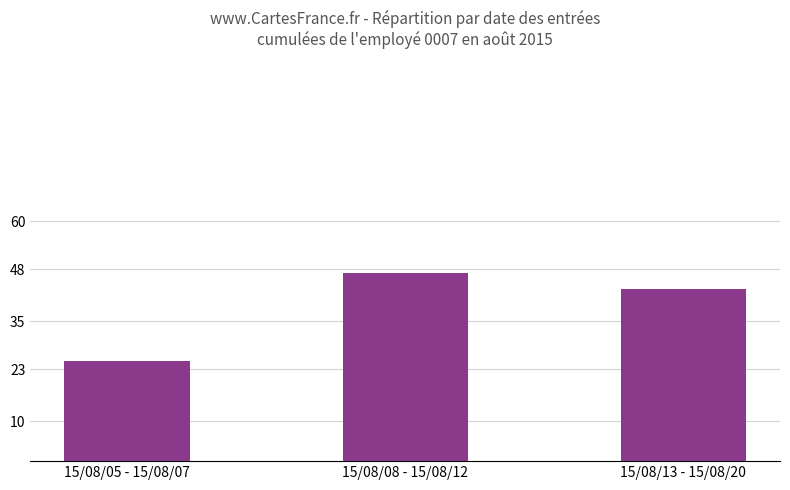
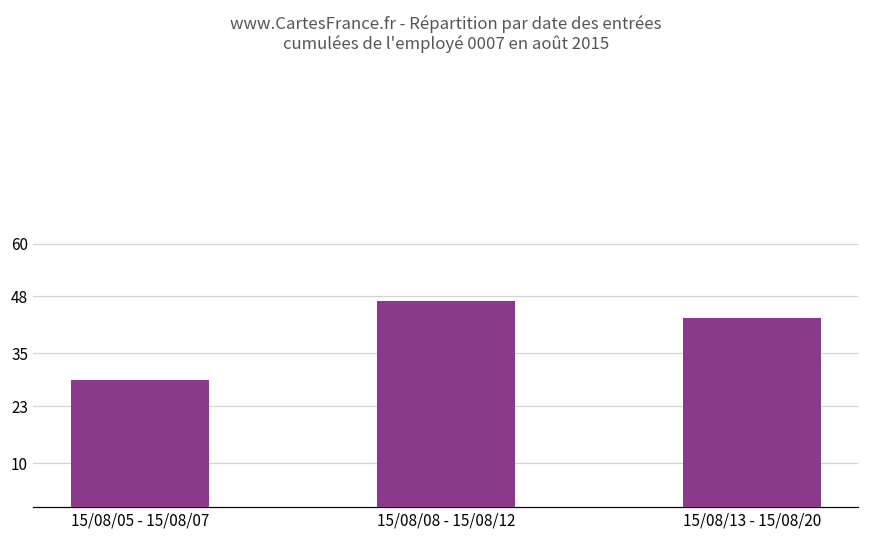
15/08/05 - 15/08/07: 25 -> 29
